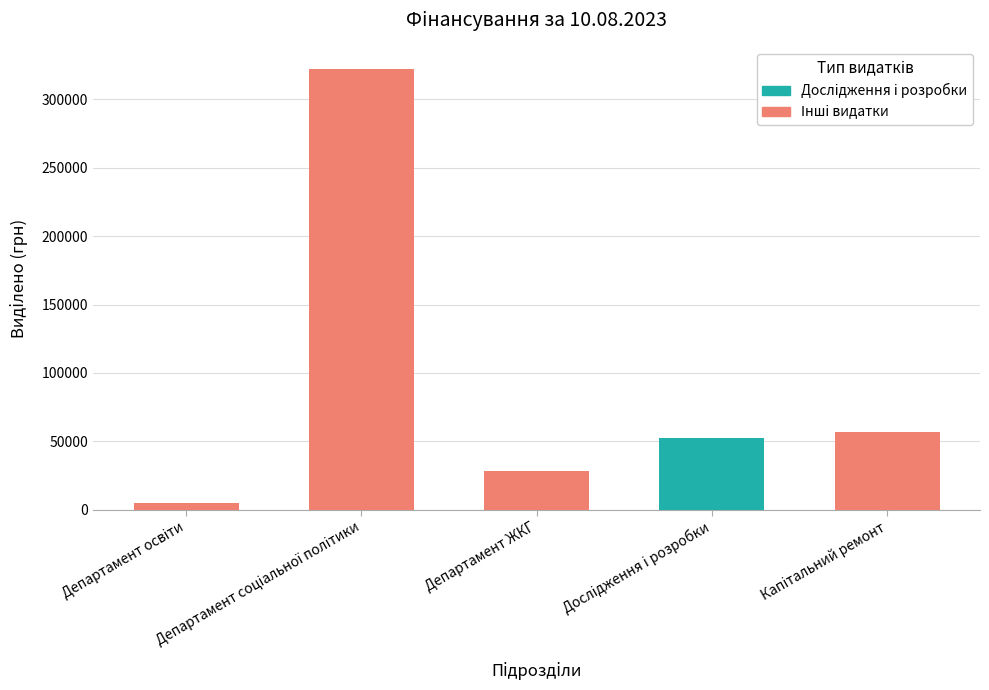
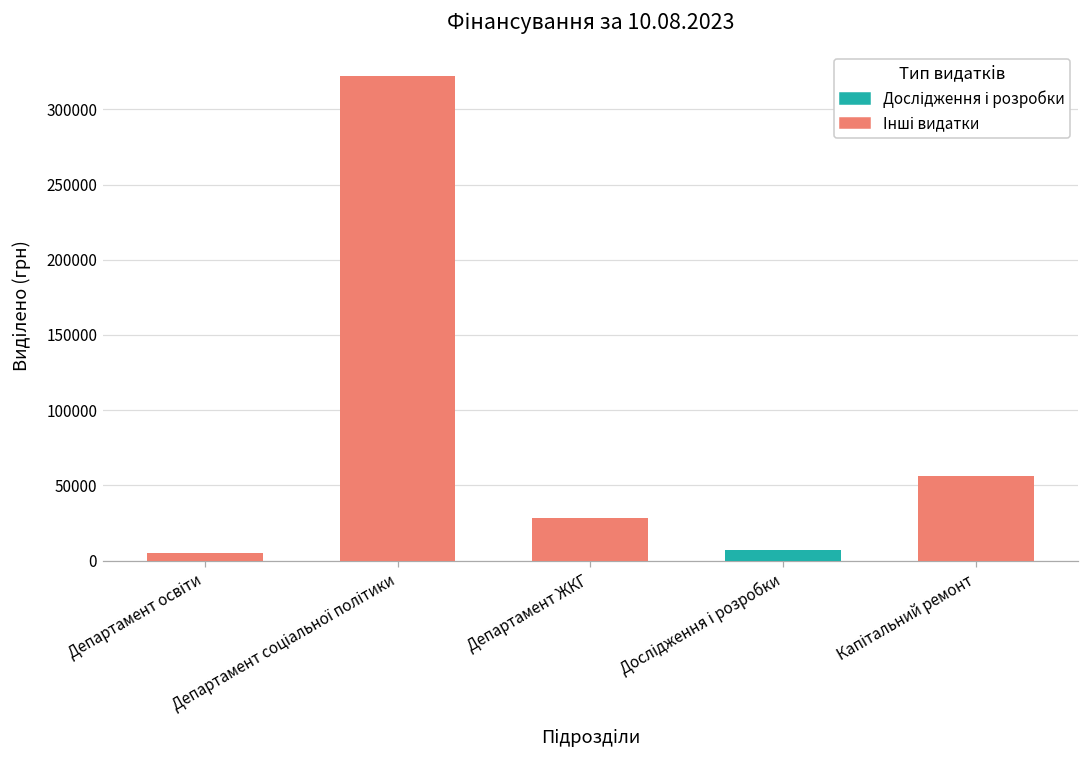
Дослідження і розробки: 53000 -> 7000
